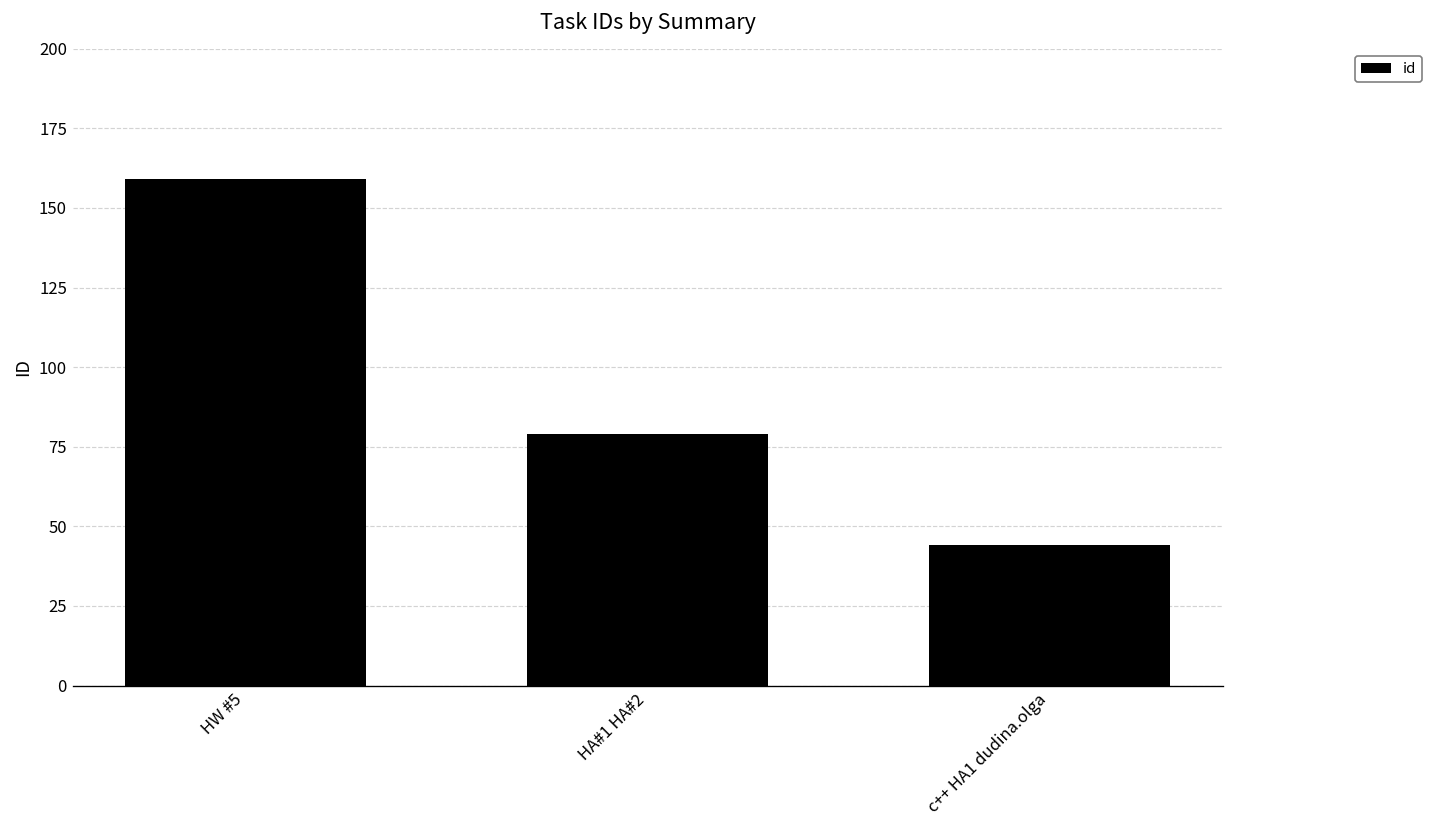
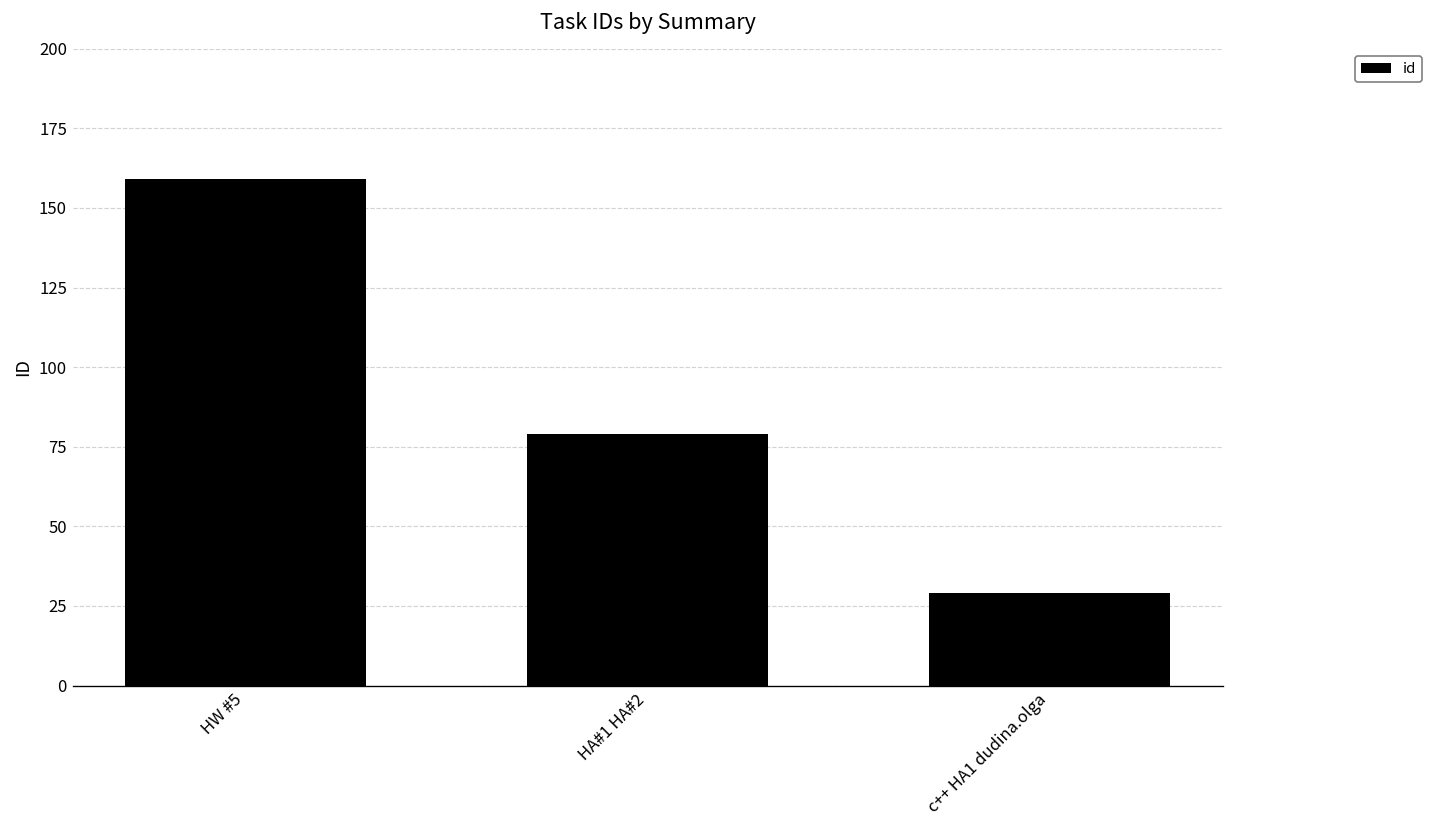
c++ HA1 dudina.olga: 44 -> 29
